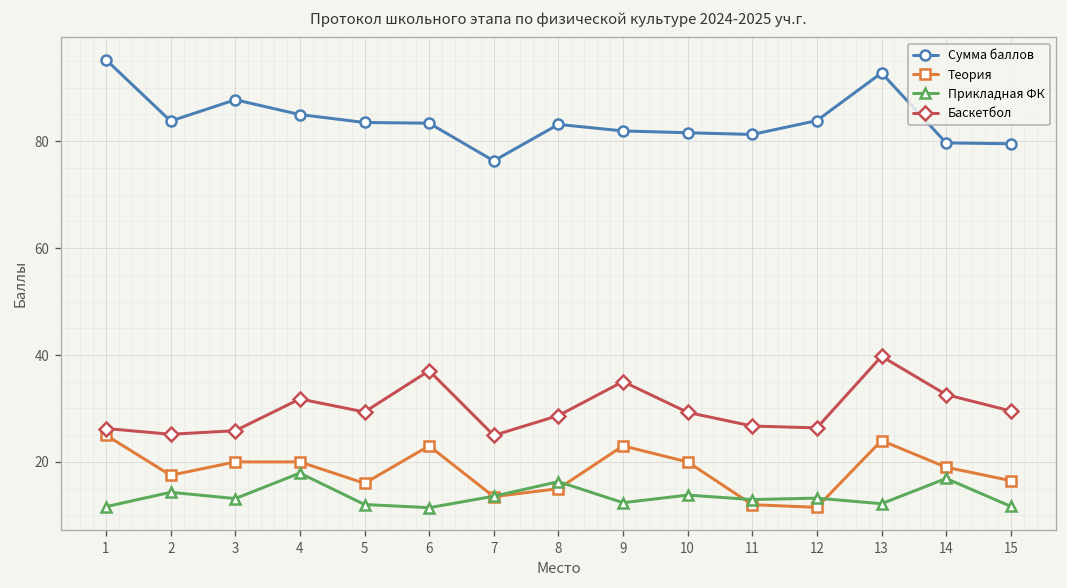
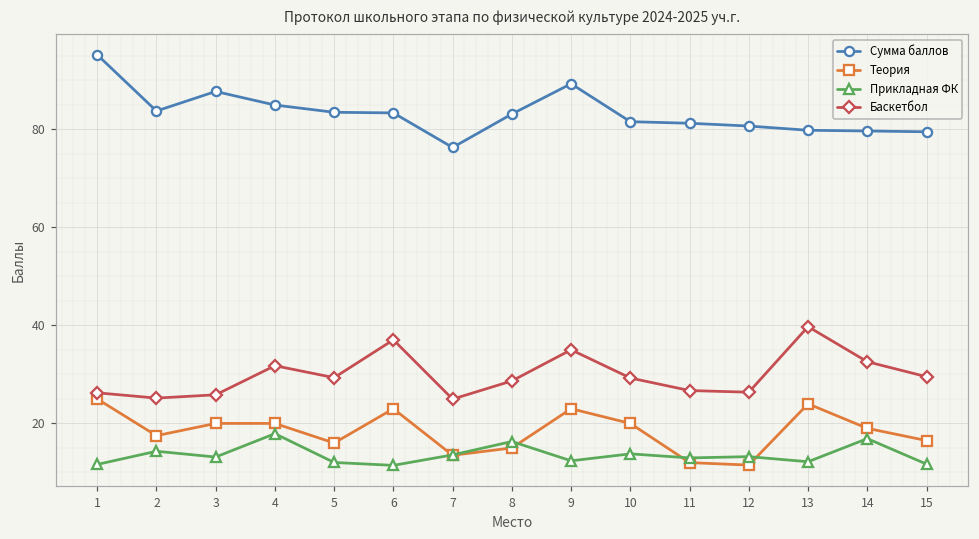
Сумма баллов, 9: 82 -> 89
Сумма баллов, 12: 84 -> 81
Сумма баллов, 13: 93 -> 80
